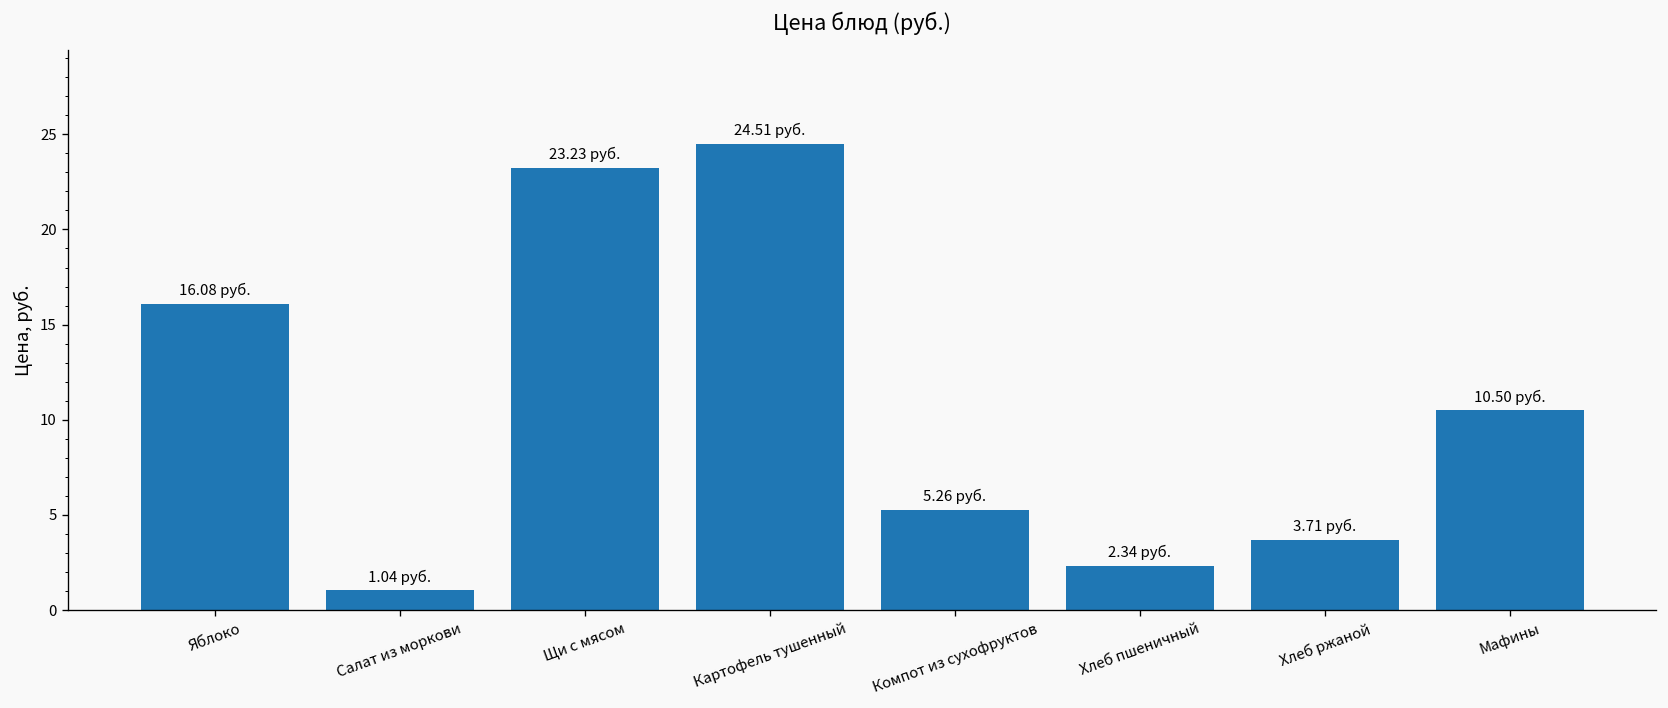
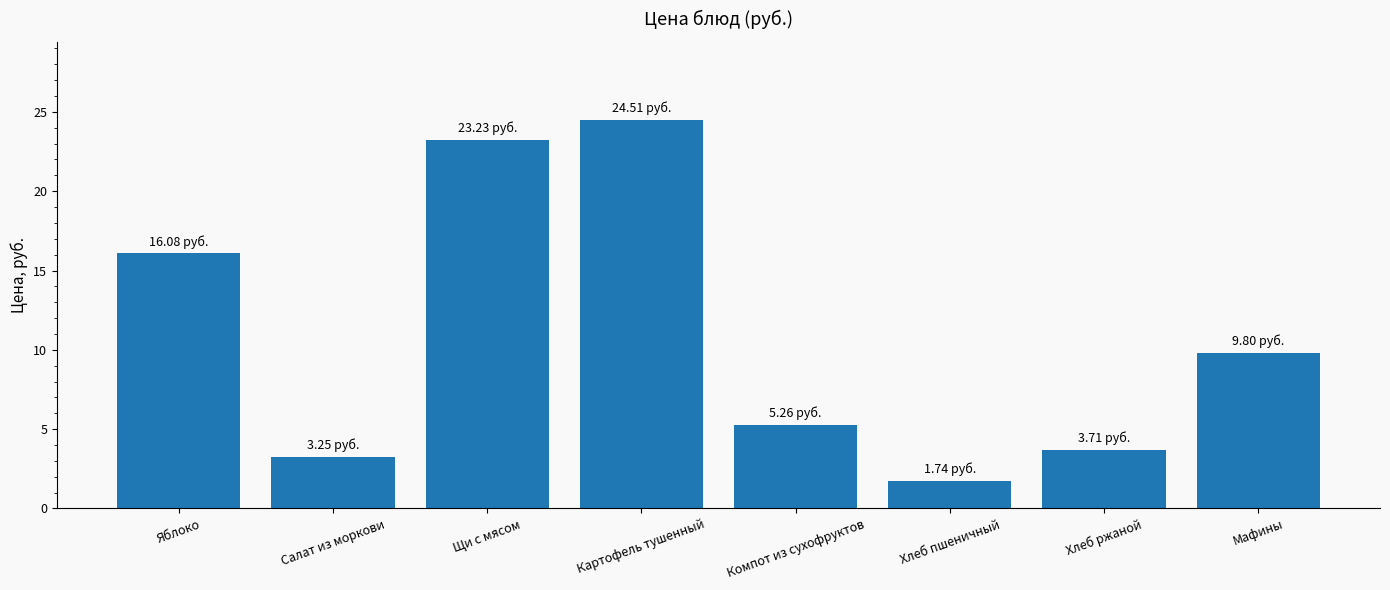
Салат из моркови: 1.04 -> 3.25
Хлеб пшеничный: 2.34 -> 1.74
Мафины: 10.50 -> 9.80
